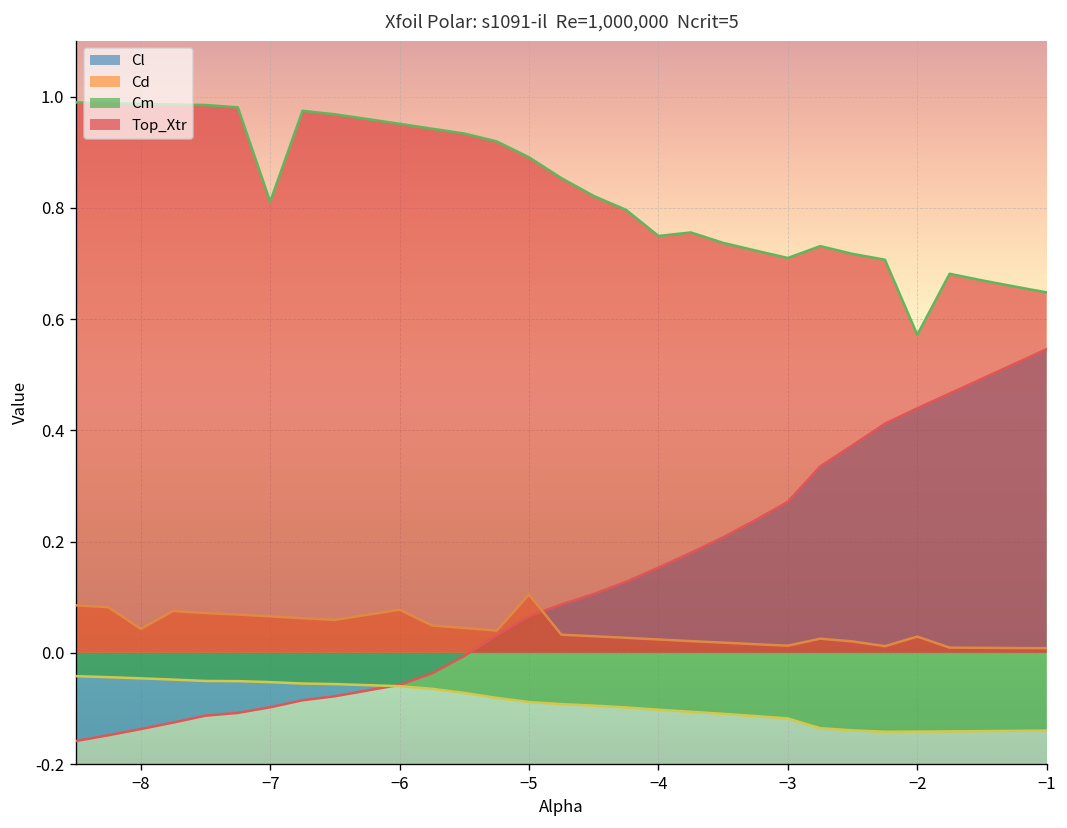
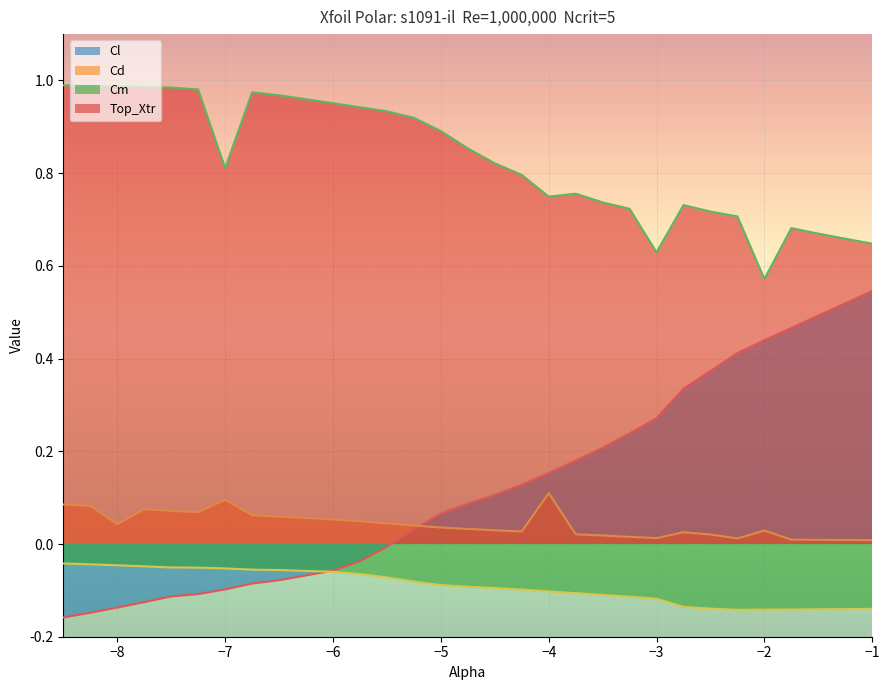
Cd, −7: 0.07 -> 0.10
Cd, −6: 0.08 -> 0.05
Cd, −5: 0.10 -> 0.04
Cd, −4: 0.02 -> 0.11
Top_Xtr, −3: 0.71 -> 0.63
